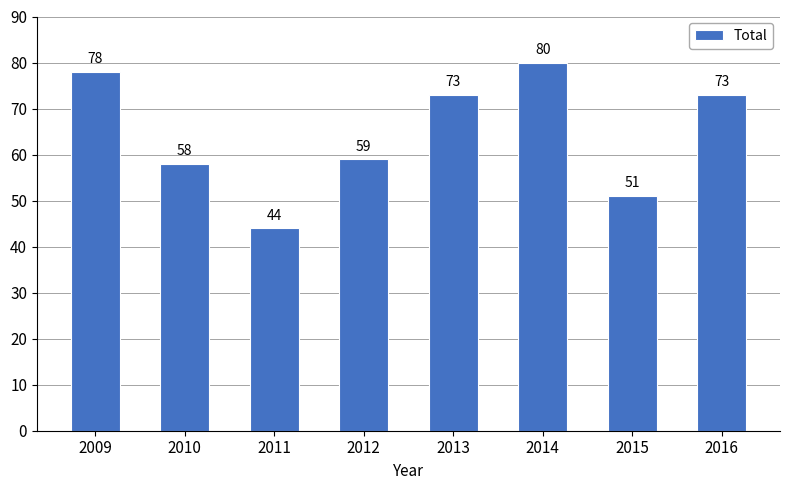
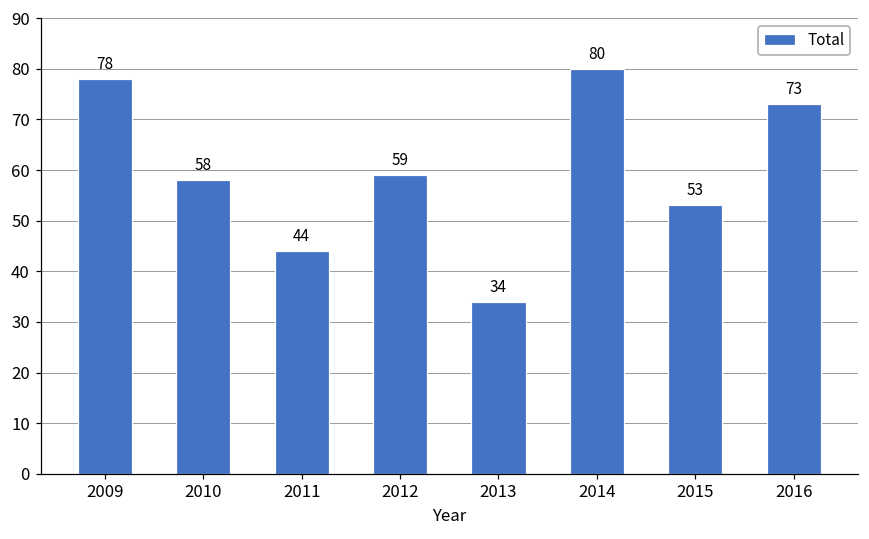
2013: 73 -> 34
2015: 51 -> 53
